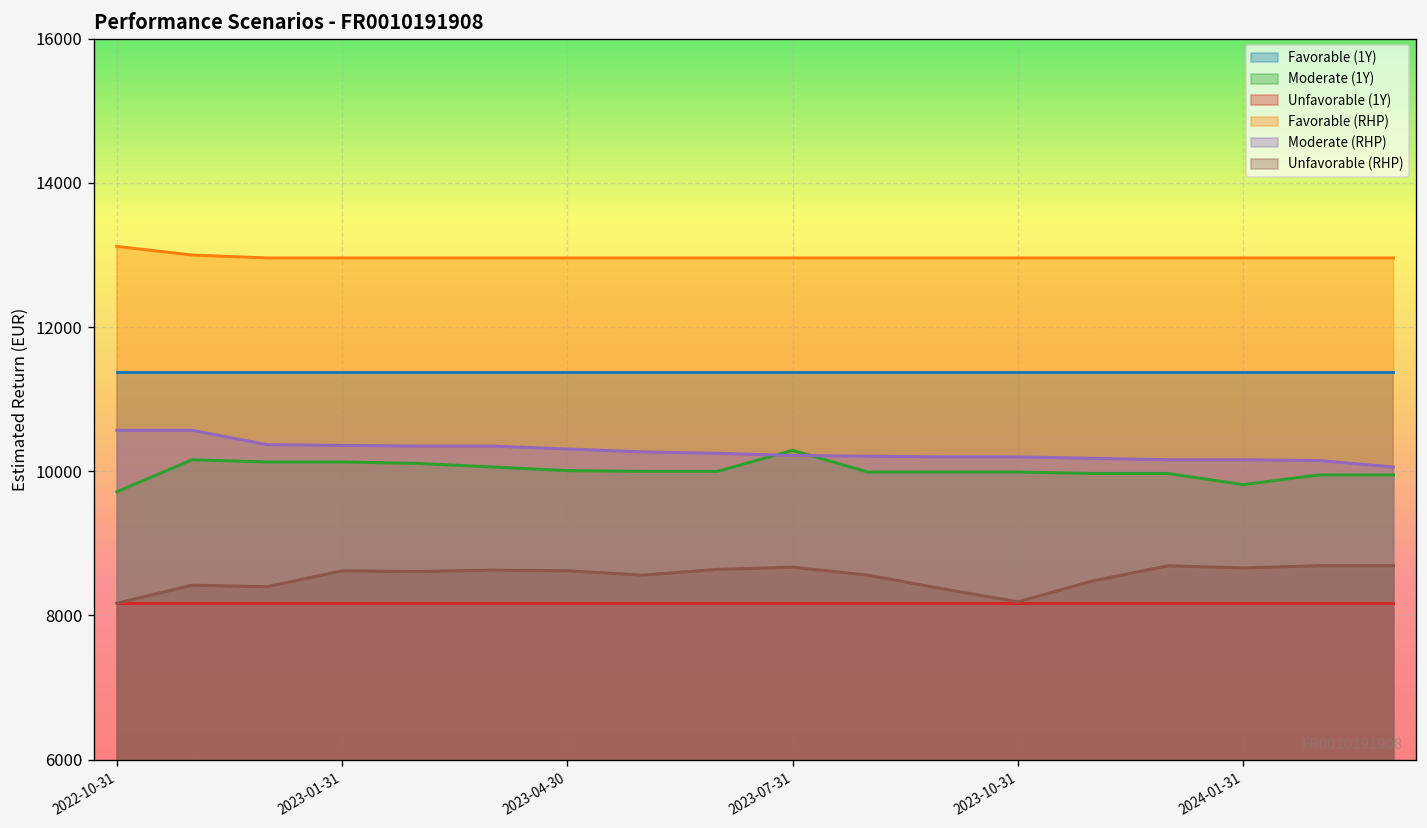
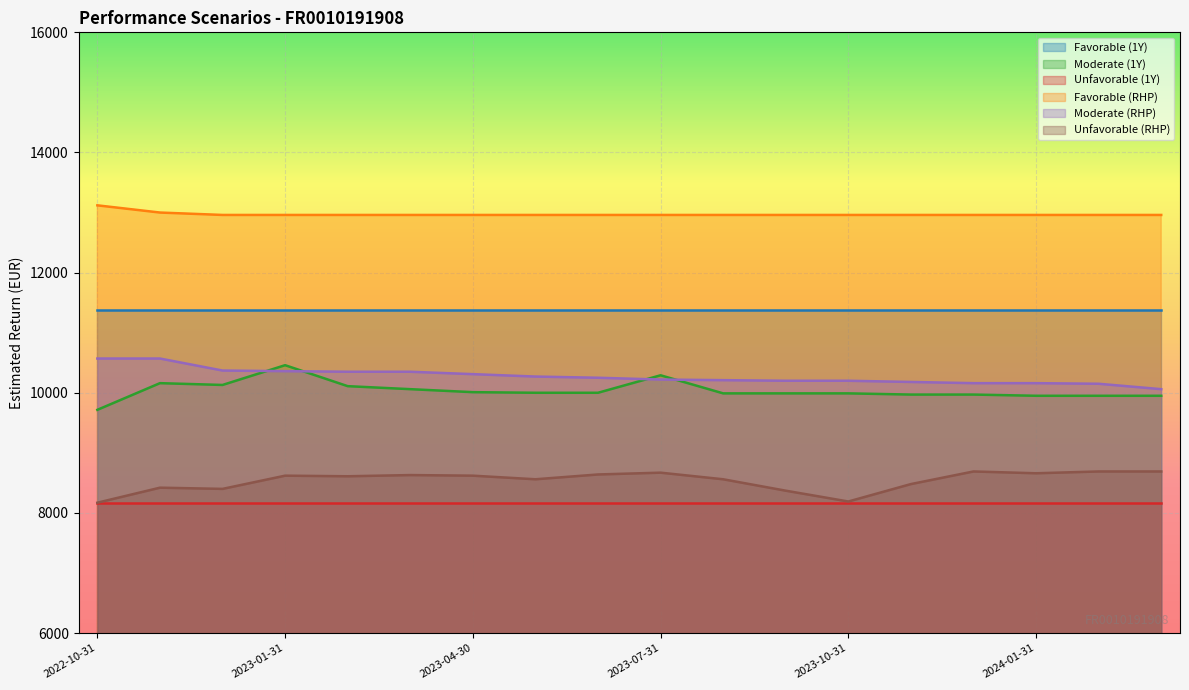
Moderate (1Y), 2023-01-31: 10100 -> 10500
Moderate (1Y), 2024-01-31: 9800 -> 10000
